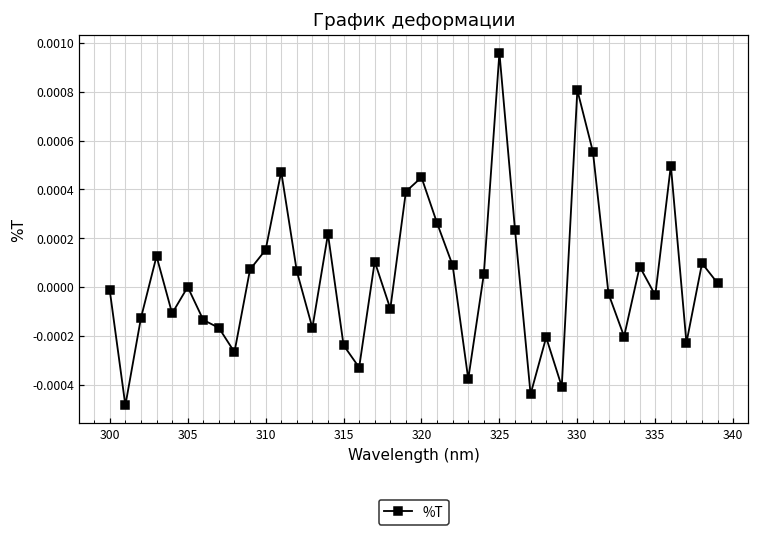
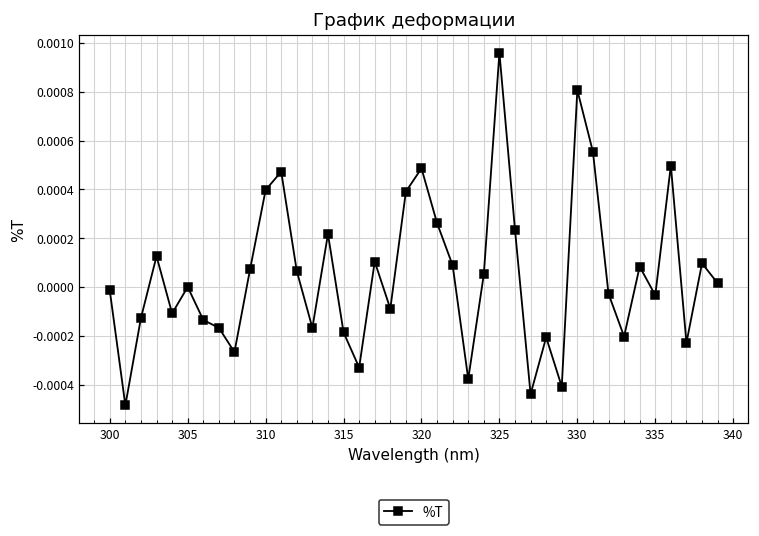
310: 0.00015 -> 0.00040
315: -0.00024 -> -0.00019
320: 0.00045 -> 0.00049
